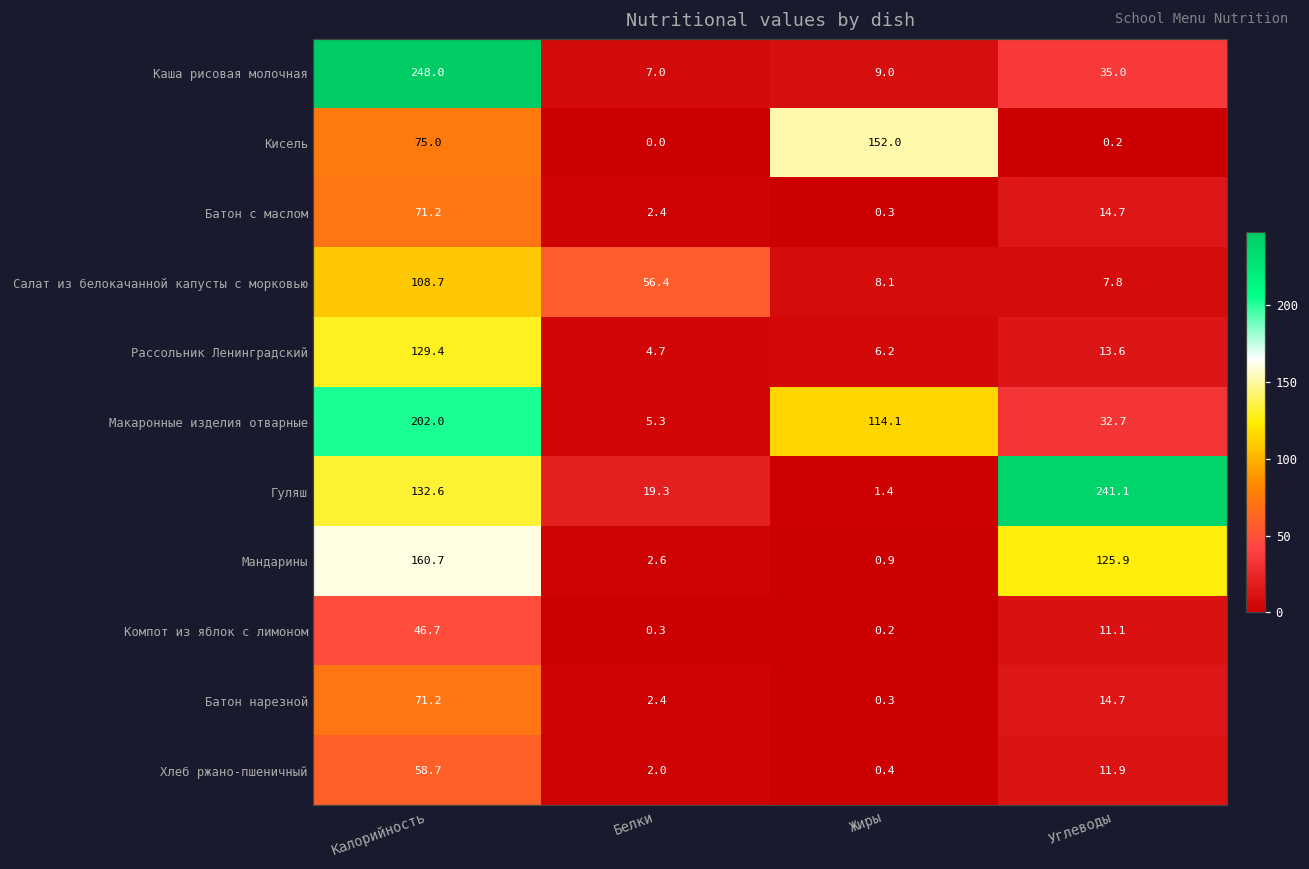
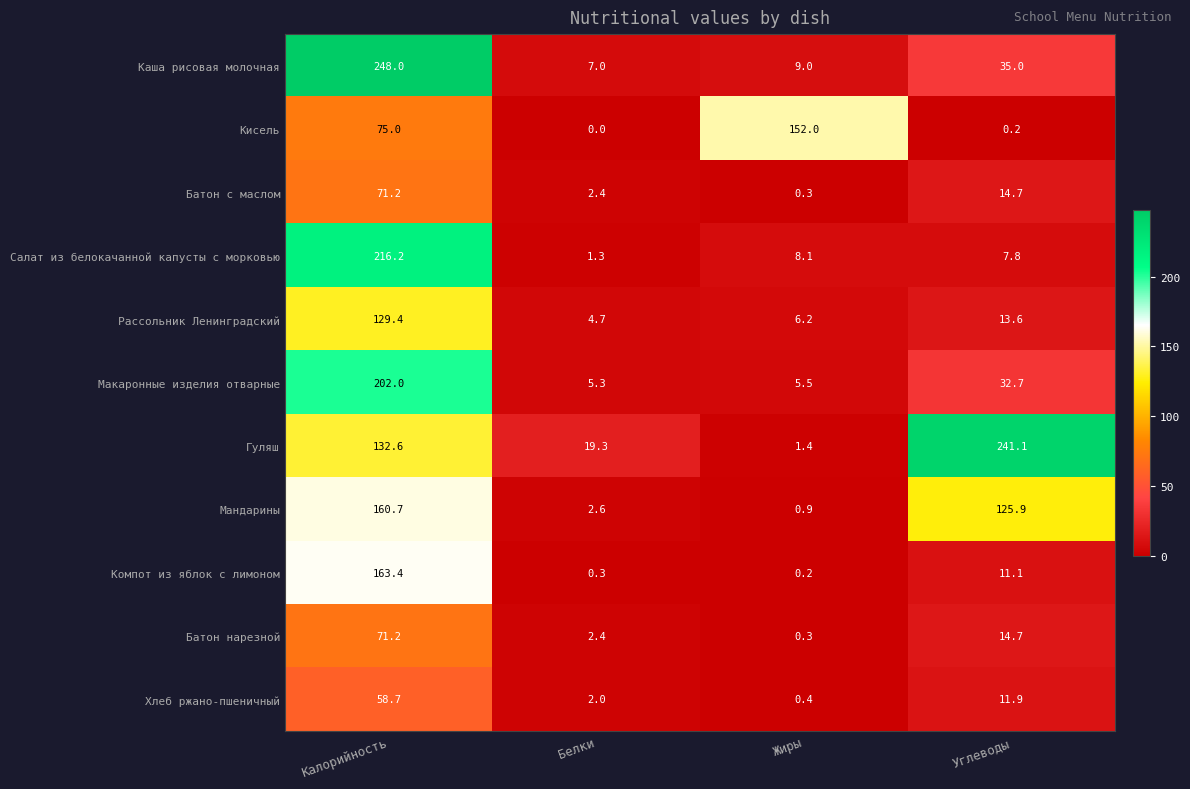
Салат из белокачанной капусты с морковью, Калорийность: 108.7 -> 216.2
Салат из белокачанной капусты с морковью, Белки: 56.4 -> 1.3
Макаронные изделия отварные, Жиры: 114.1 -> 5.5
Компот из яблок с лимоном, Калорийность: 46.7 -> 163.4
